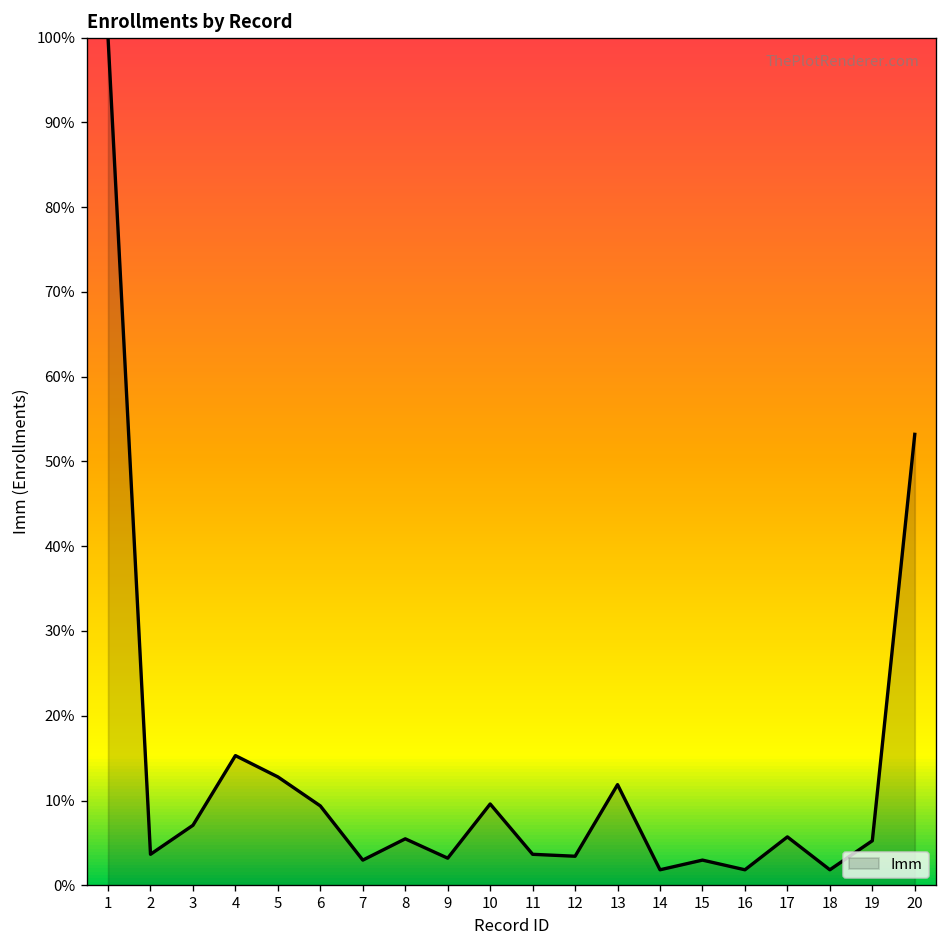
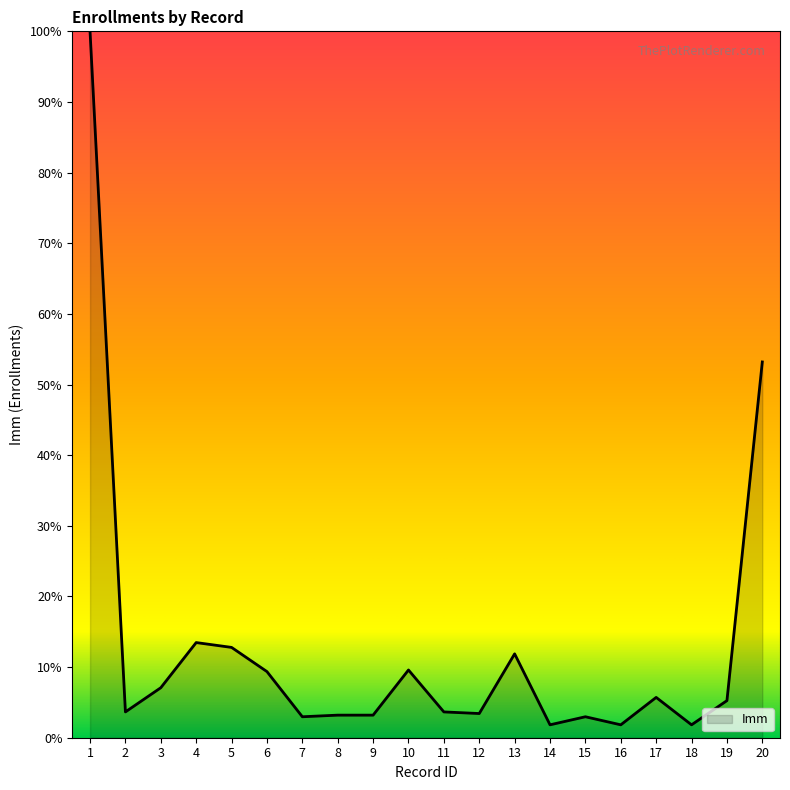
4: 15% -> 13%
8: 5% -> 3%
